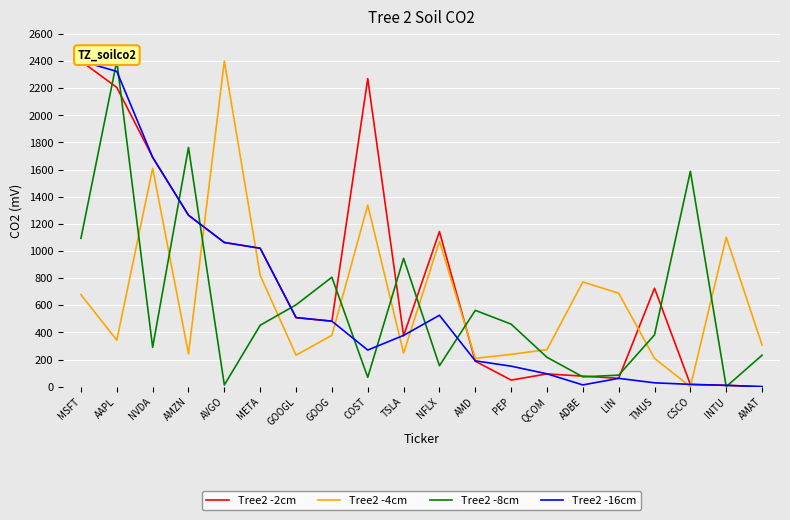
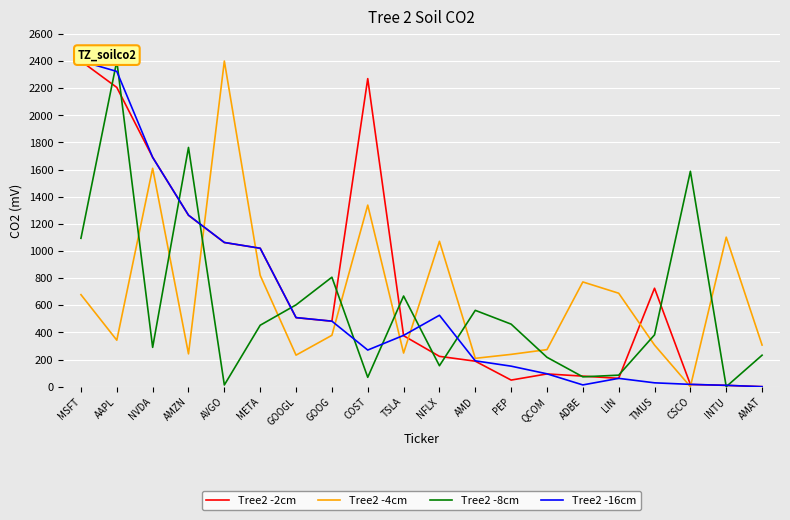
Tree2 -8cm, TSLA: 950 -> 670
Tree2 -2cm, NFLX: 1140 -> 220
Tree2 -4cm, TMUS: 210 -> 310
